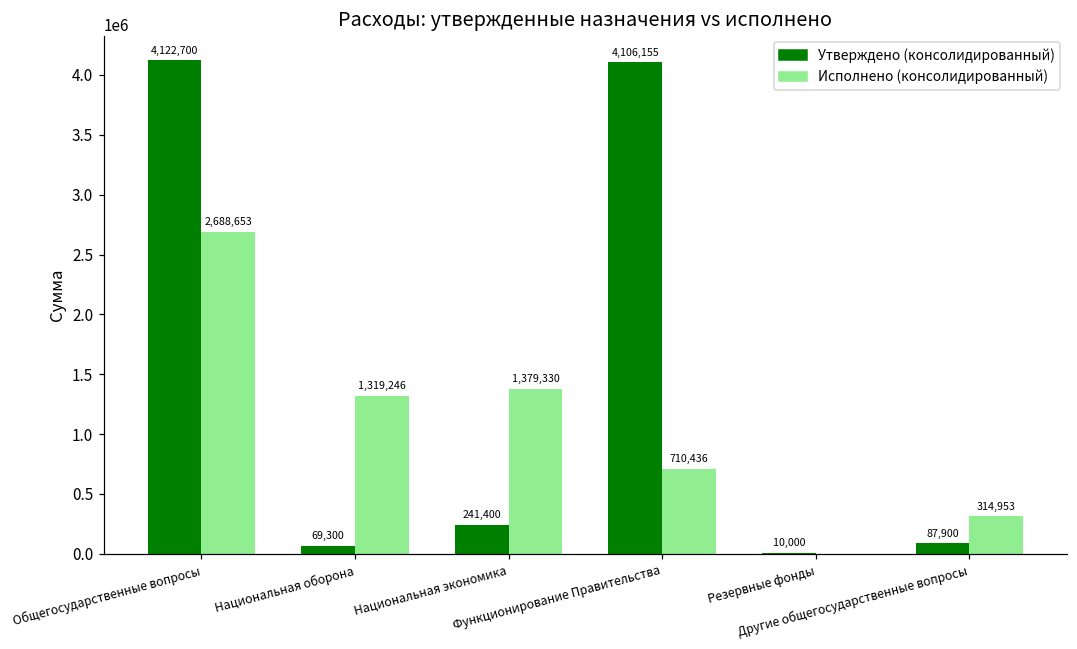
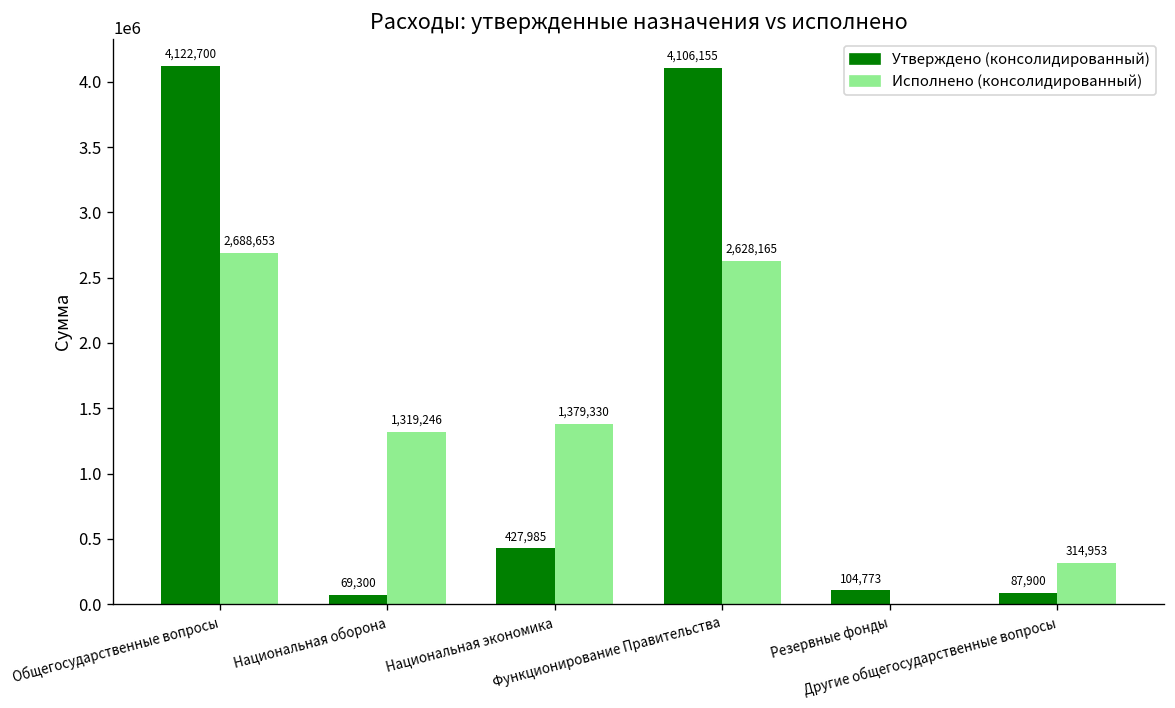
Утверждено (консолидированный), Национальная экономика: 241,400 -> 427,985
Исполнено (консолидированный), Функционирование Правительства: 710,436 -> 2,628,165
Утверждено (консолидированный), Резервные фонды: 10,000 -> 104,773
